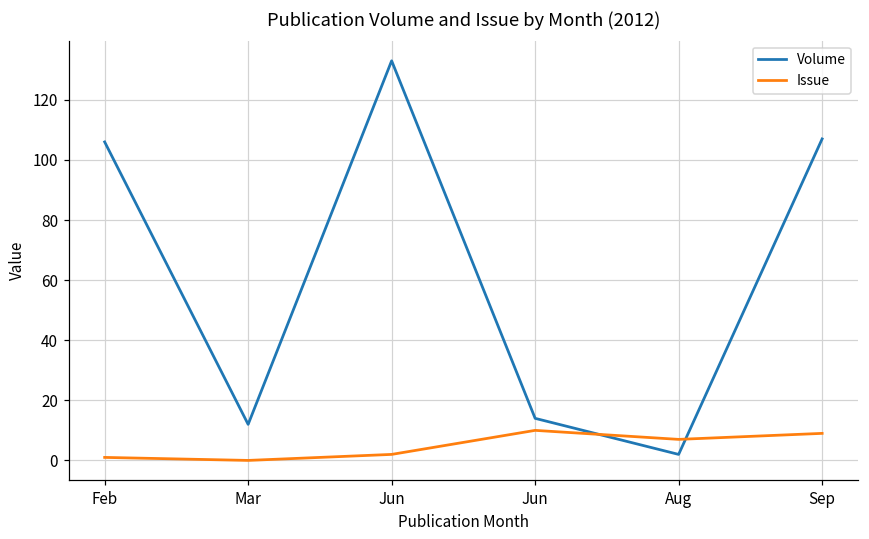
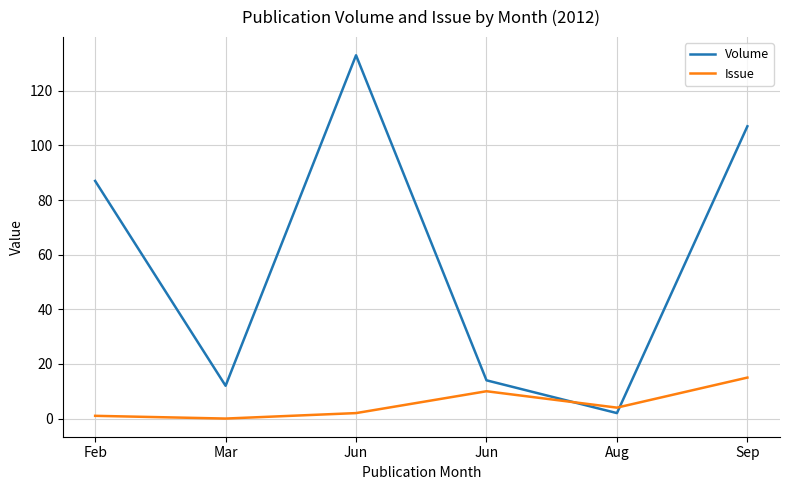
Volume, Feb: 106 -> 87
Issue, Aug: 7 -> 4
Issue, Sep: 9 -> 15
